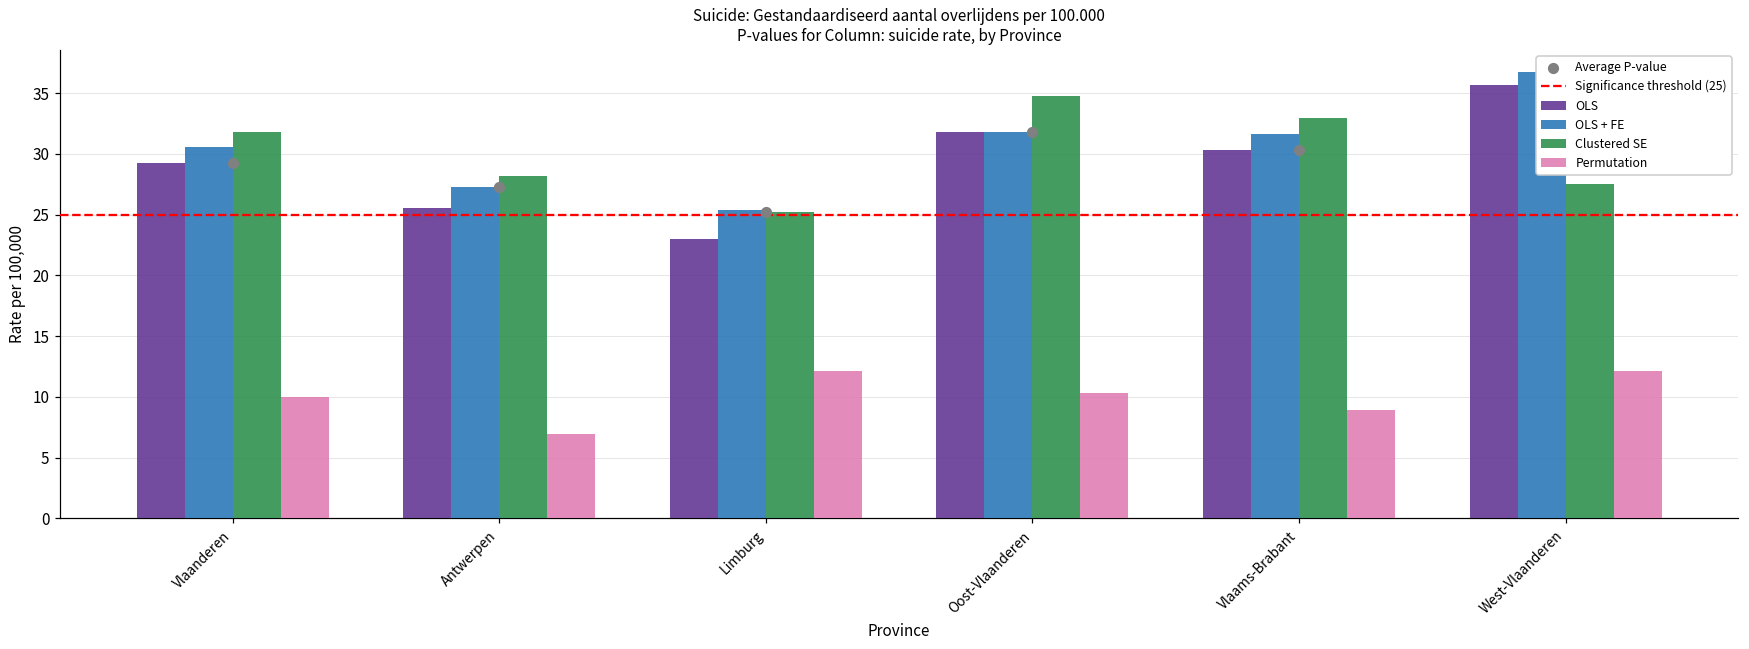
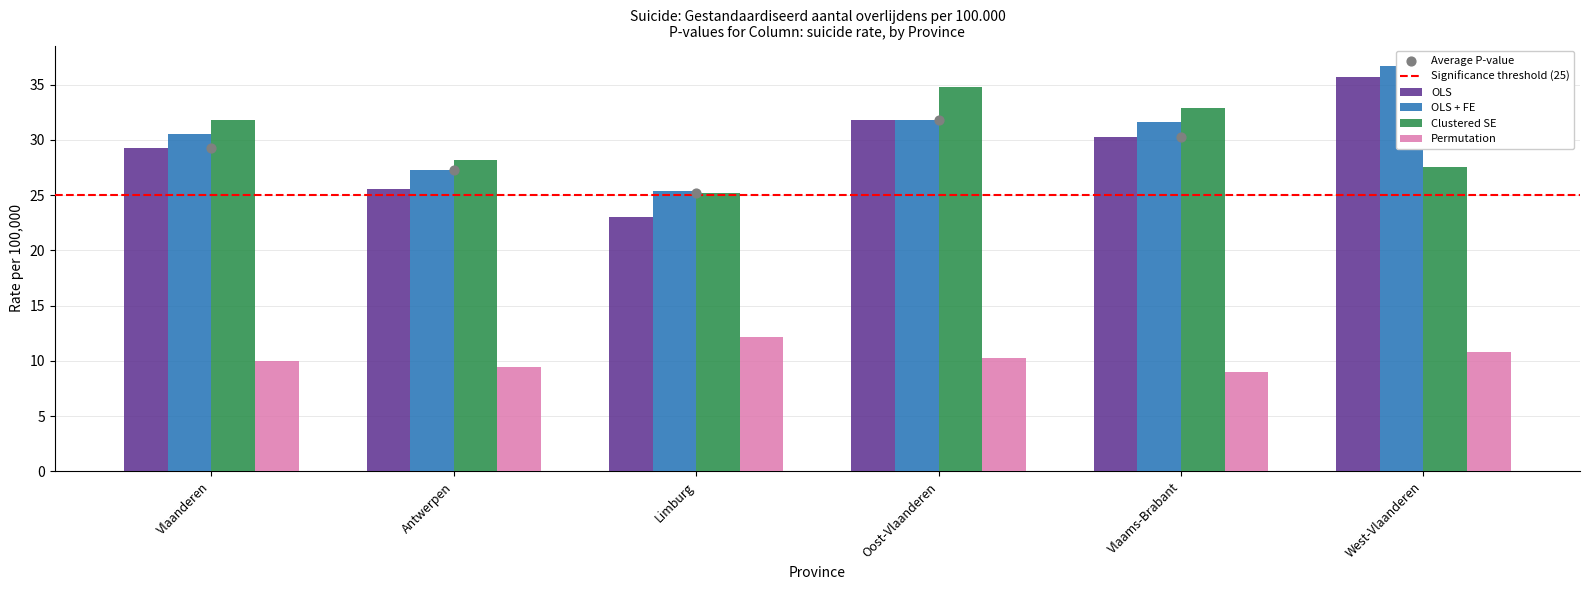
Permutation, Antwerpen: 6.9 -> 9.4
Permutation, West-Vlaanderen: 12.1 -> 10.8
